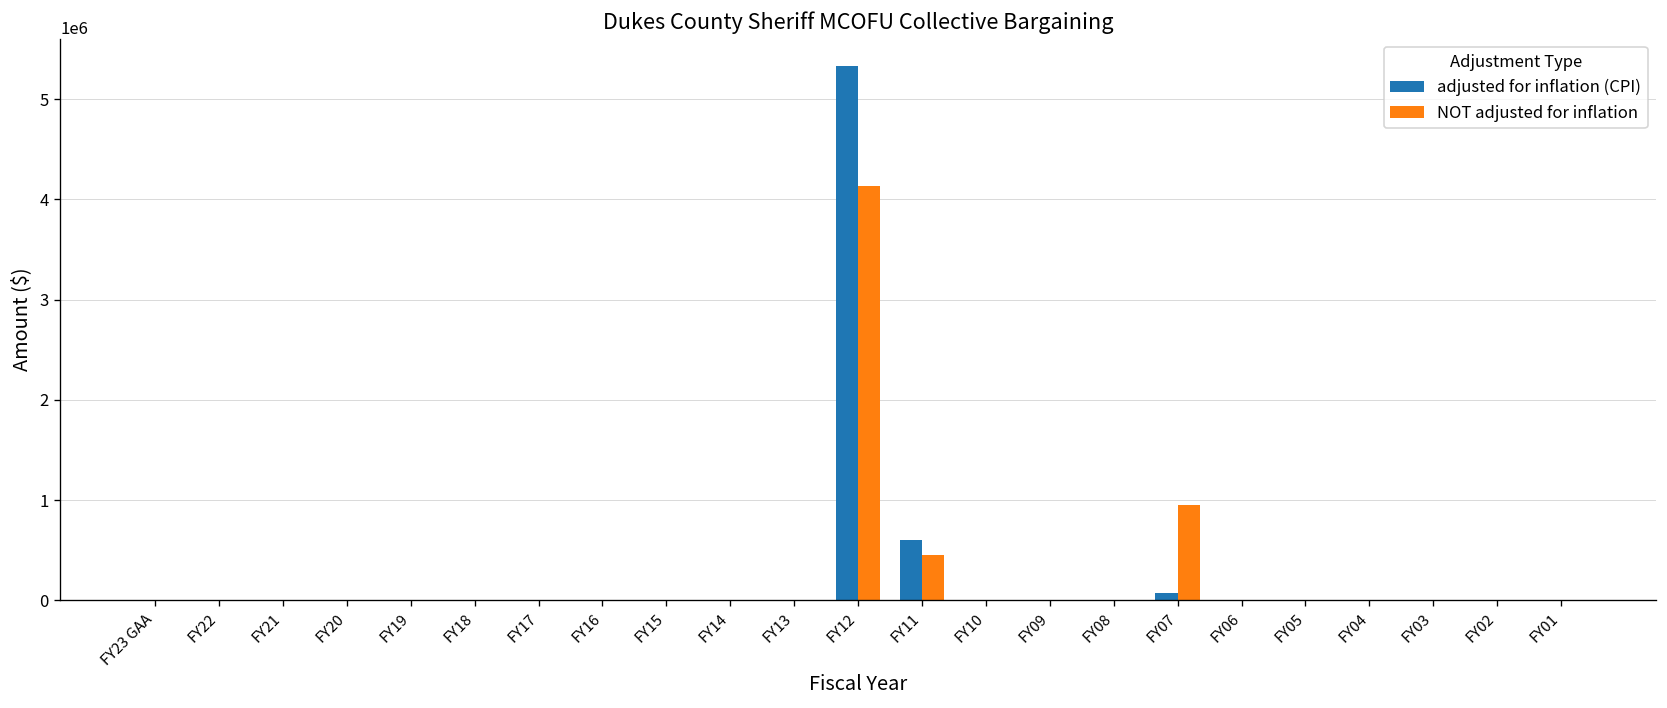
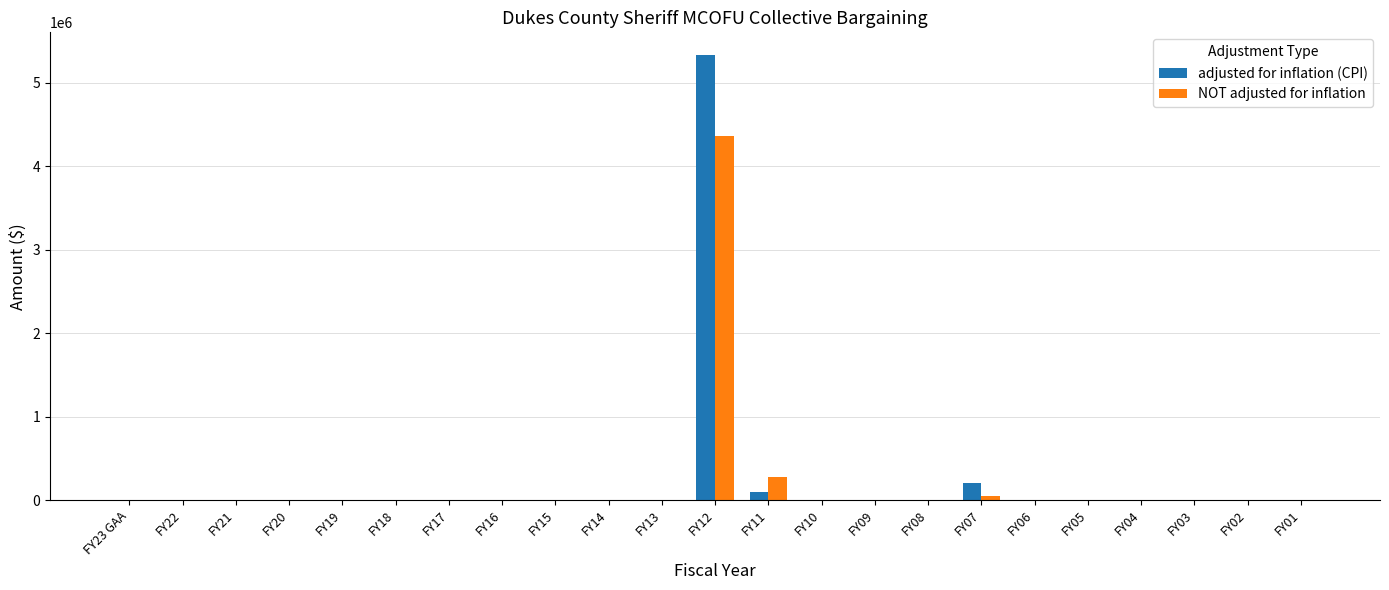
NOT adjusted for inflation, FY12: 4100000 -> 4400000
adjusted for inflation (CPI), FY11: 600000 -> 100000
NOT adjusted for inflation, FY11: 500000 -> 300000
adjusted for inflation (CPI), FY07: 100000 -> 200000
NOT adjusted for inflation, FY07: 1000000 -> 100000
